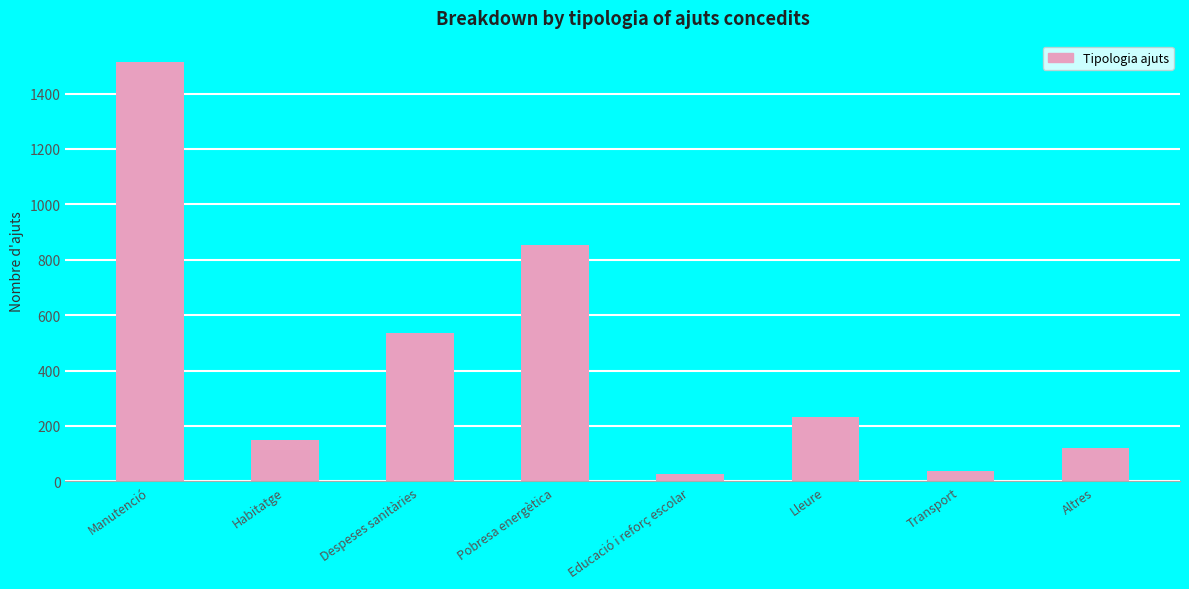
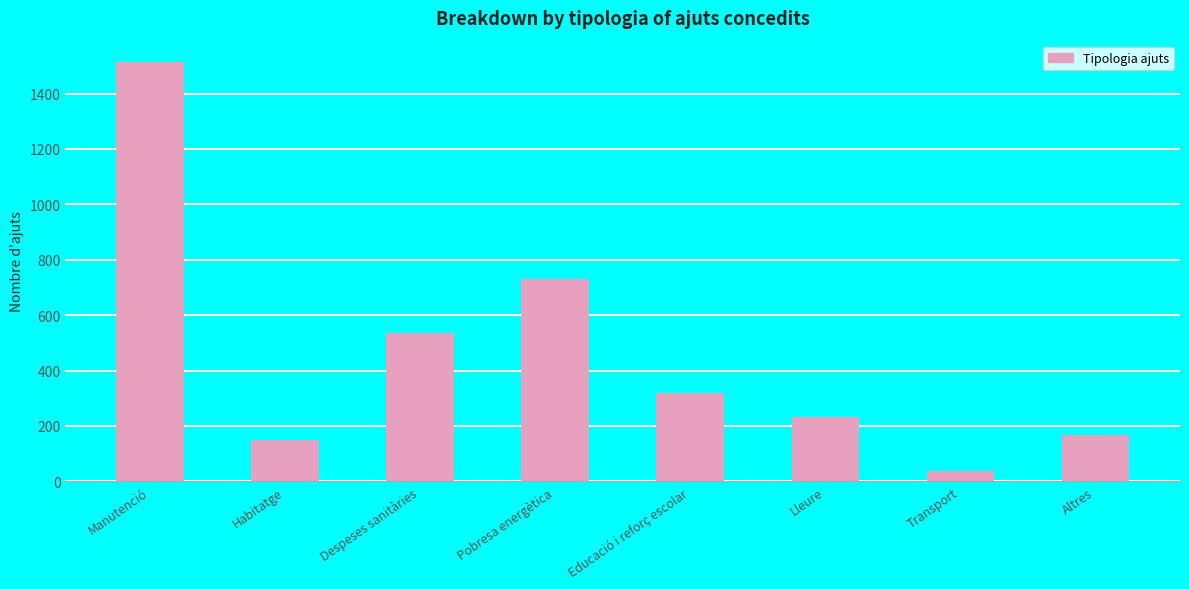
Pobresa energètica: 860 -> 730
Educació i reforç escolar: 30 -> 320
Altres: 120 -> 170
